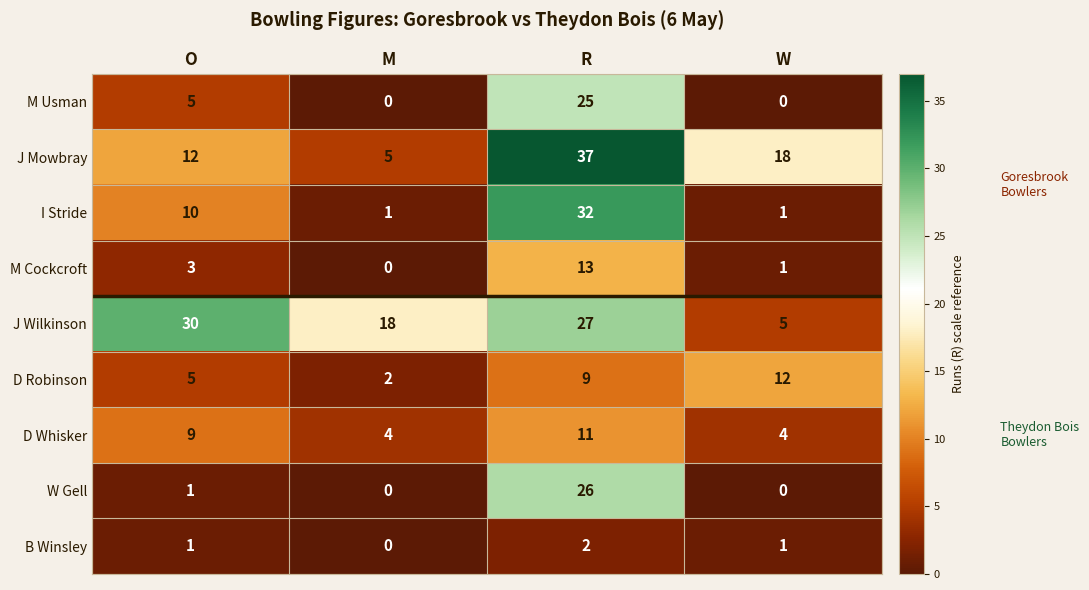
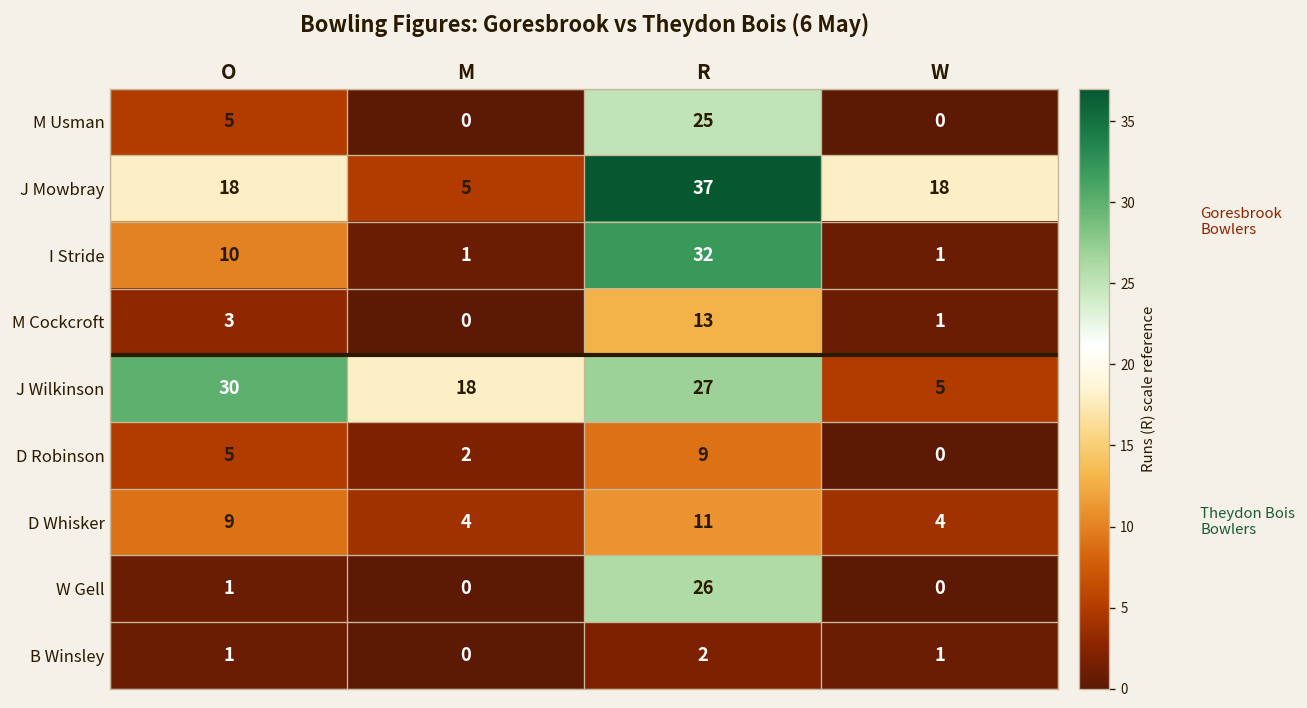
J Mowbray, O: 12 -> 18
D Robinson, W: 12 -> 0
